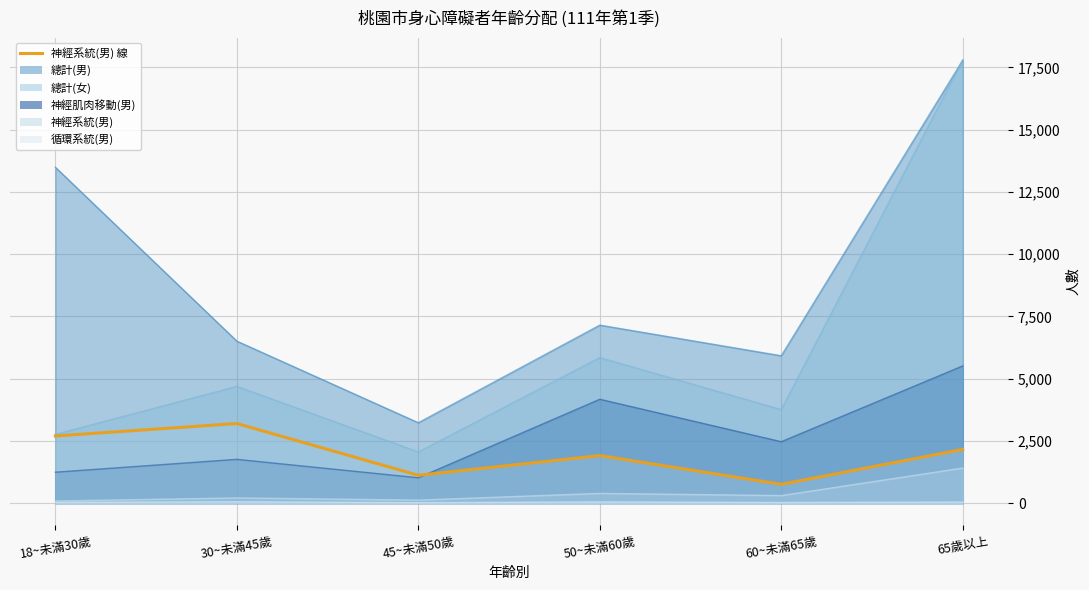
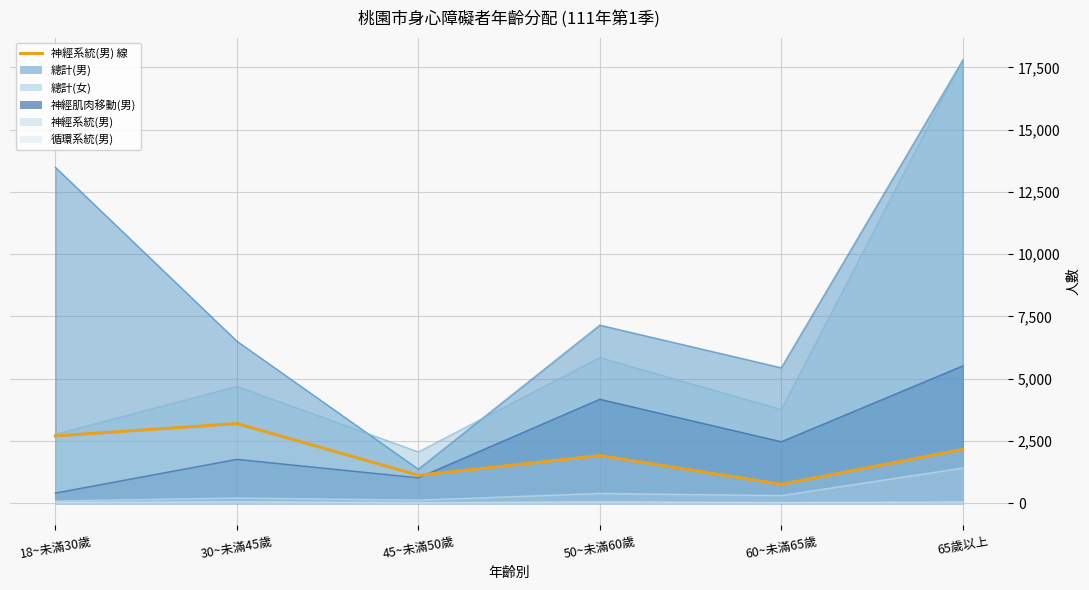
神經肌肉移動(男), 18~未滿30歲: 1,200 -> 400
總計(男), 45~未滿50歲: 3,200 -> 1,400
總計(男), 60~未滿65歲: 5,900 -> 5,400
